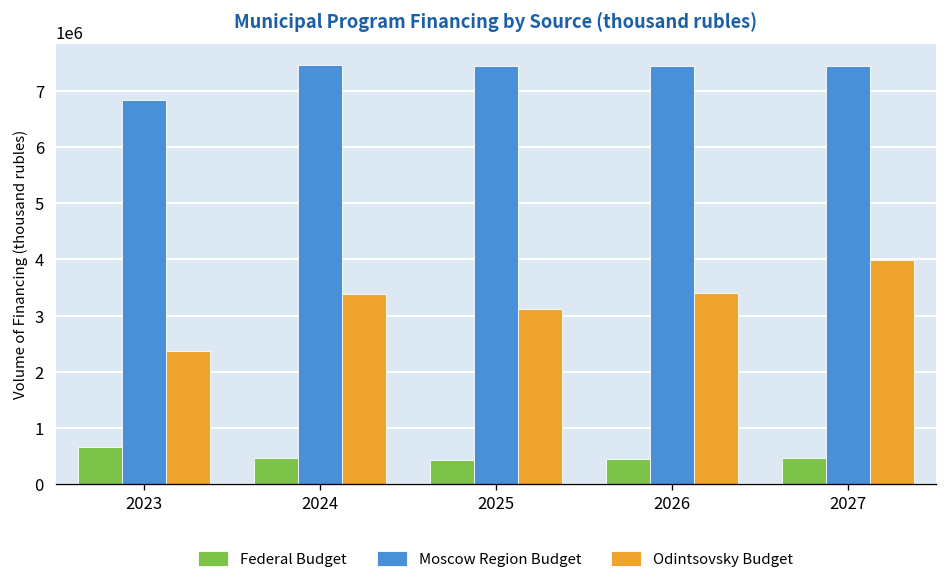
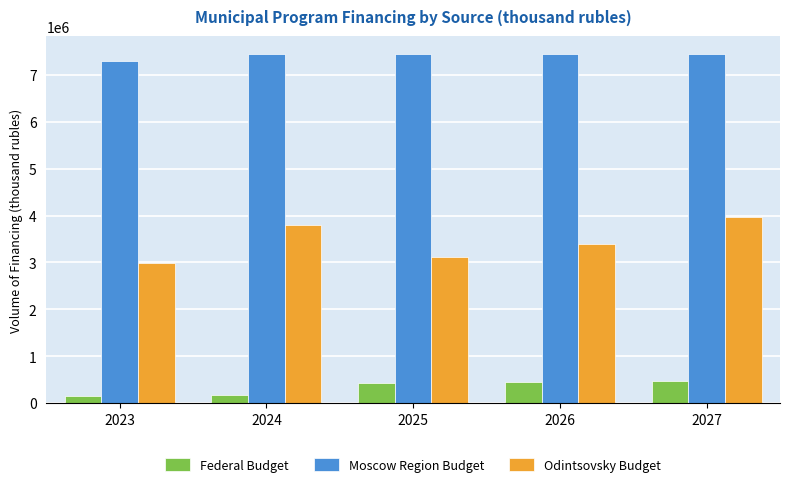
Federal Budget, 2023: 700000 -> 200000
Moscow Region Budget, 2023: 6800000 -> 7300000
Odintsovsky Budget, 2023: 2400000 -> 3000000
Federal Budget, 2024: 500000 -> 200000
Odintsovsky Budget, 2024: 3400000 -> 3800000
